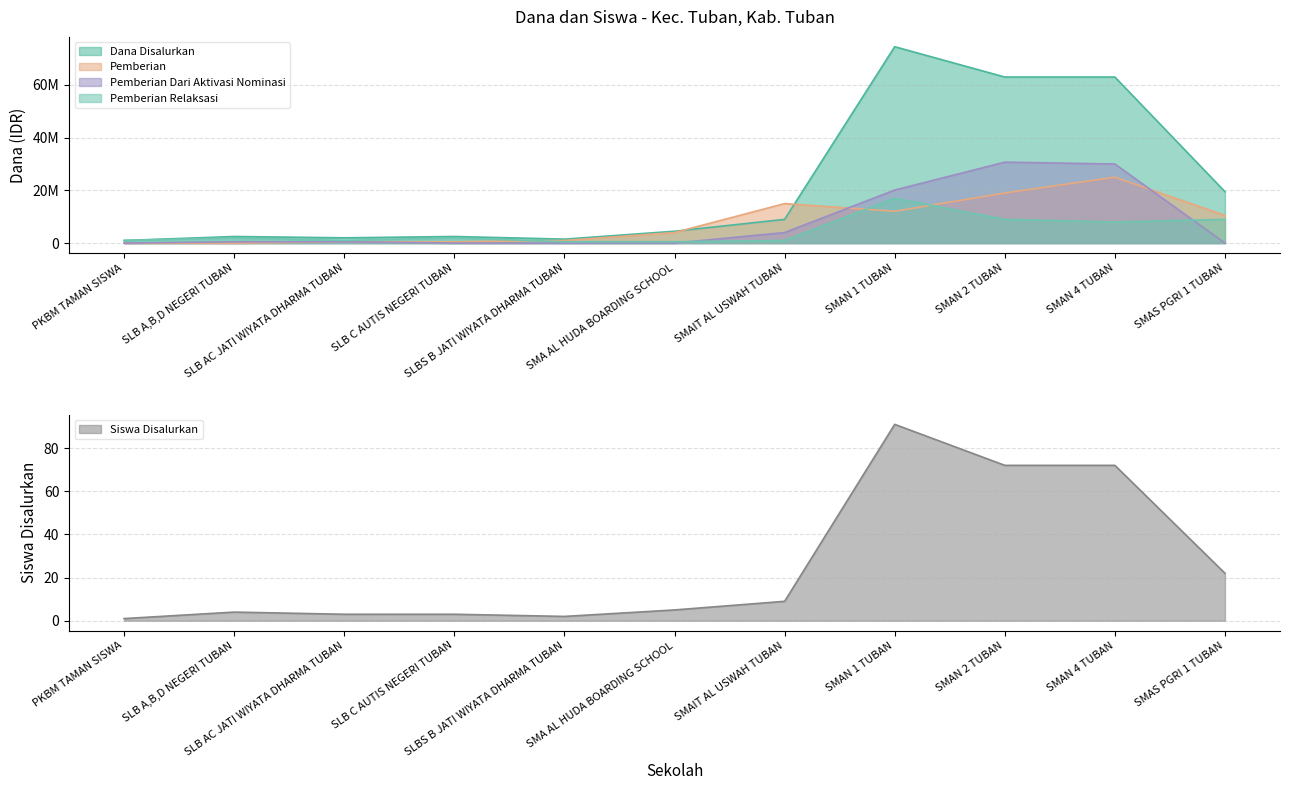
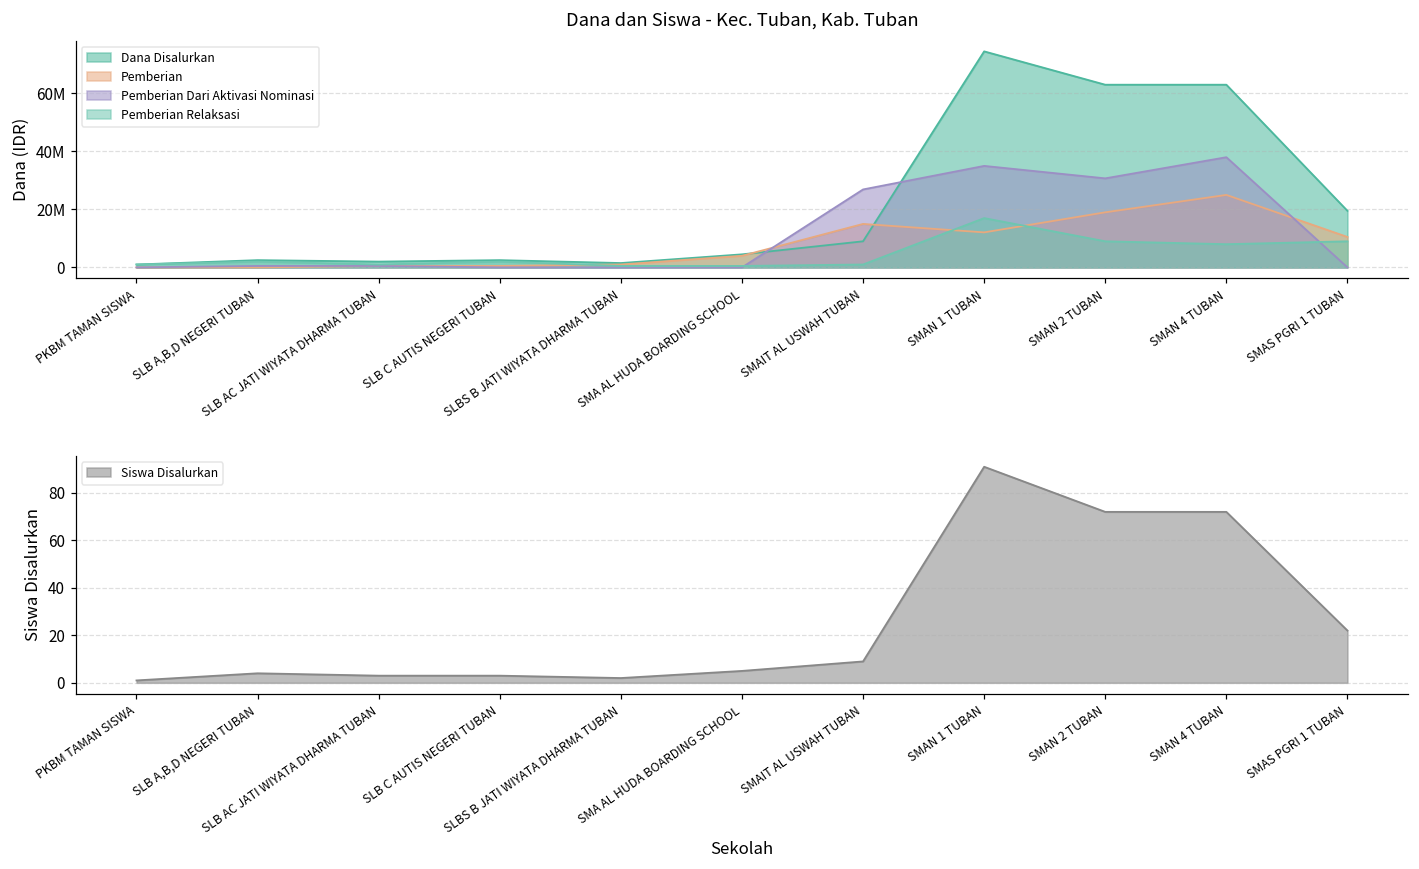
Dana dan Siswa - Kec. Tuban, Kab. Tuban, Pemberian Dari Aktivasi Nominasi, SMAIT AL USWAH TUBAN: 4000000 -> 27000000
Dana dan Siswa - Kec. Tuban, Kab. Tuban, Pemberian Dari Aktivasi Nominasi, SMAN 1 TUBAN: 20000000 -> 35000000
Dana dan Siswa - Kec. Tuban, Kab. Tuban, Pemberian Dari Aktivasi Nominasi, SMAN 4 TUBAN: 30000000 -> 38000000
